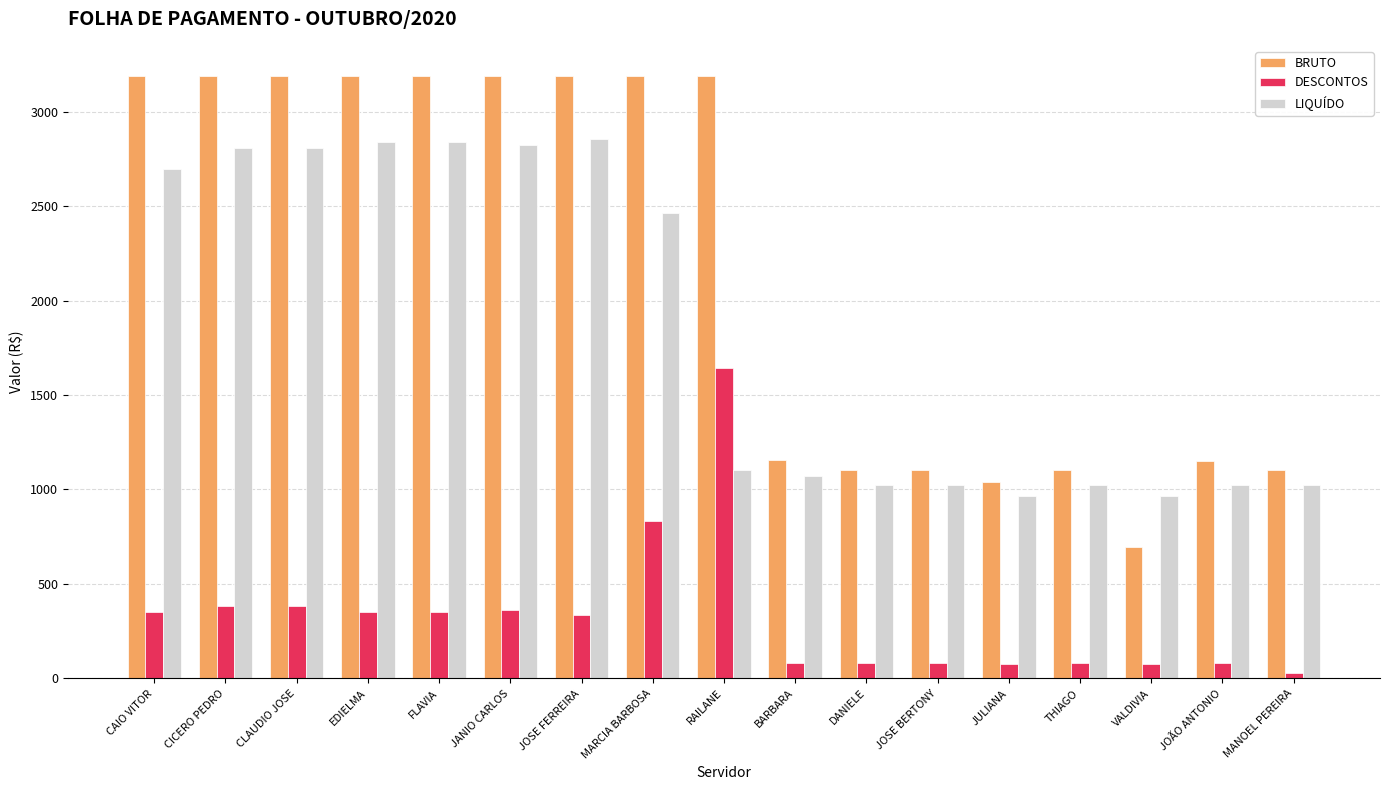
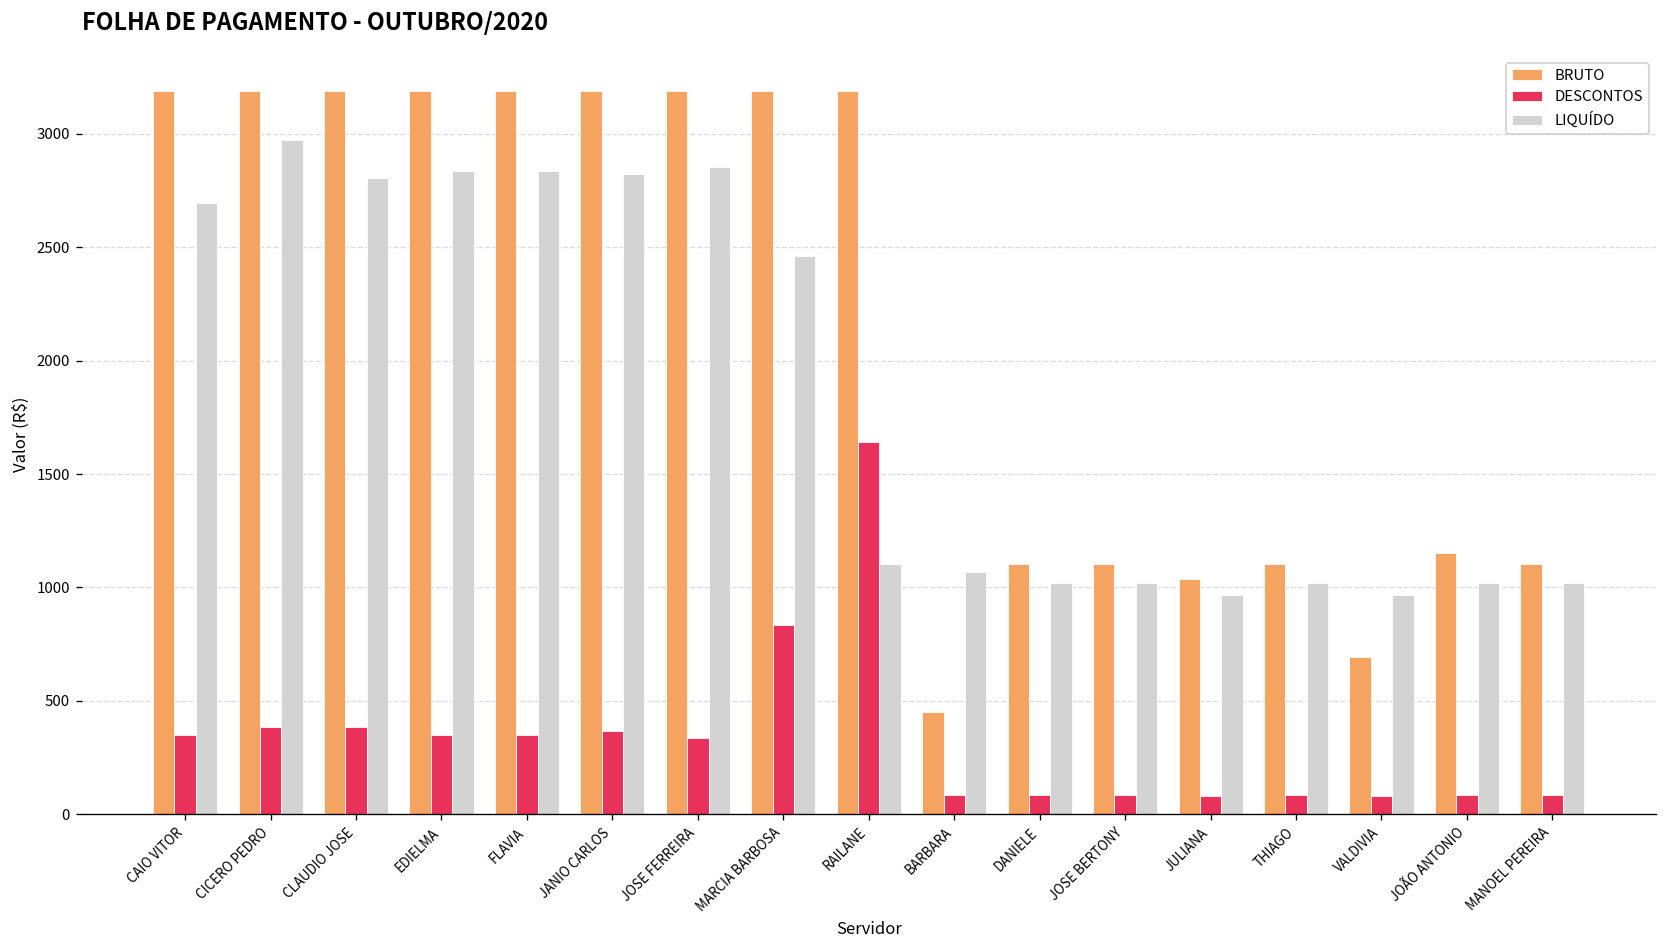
LIQUÍDO, CICERO PEDRO: 2810 -> 2970
BRUTO, BARBARA: 1150 -> 450
DESCONTOS, MANOEL PEREIRA: 30 -> 80
